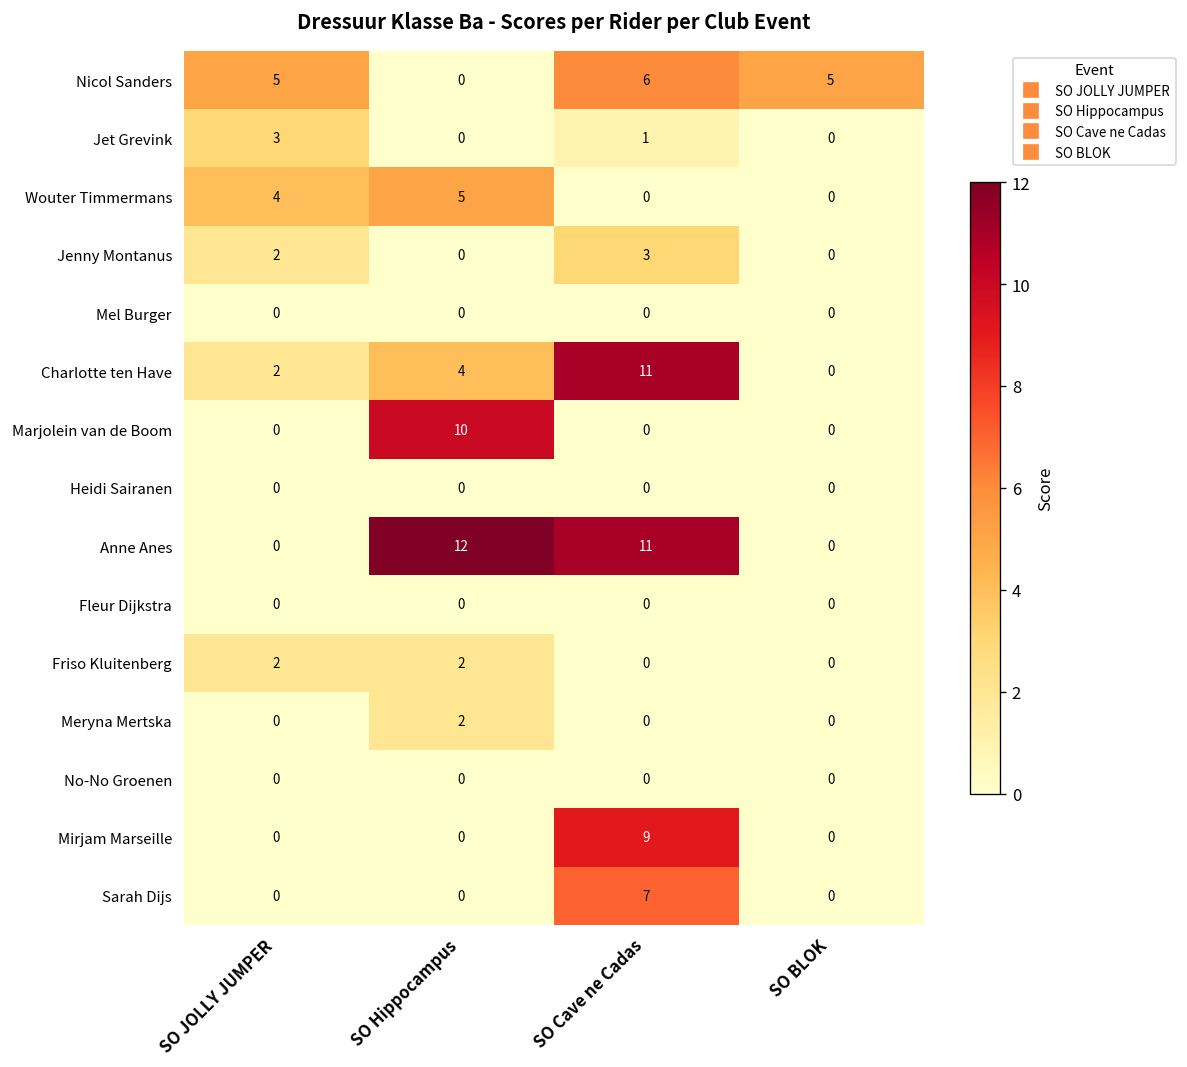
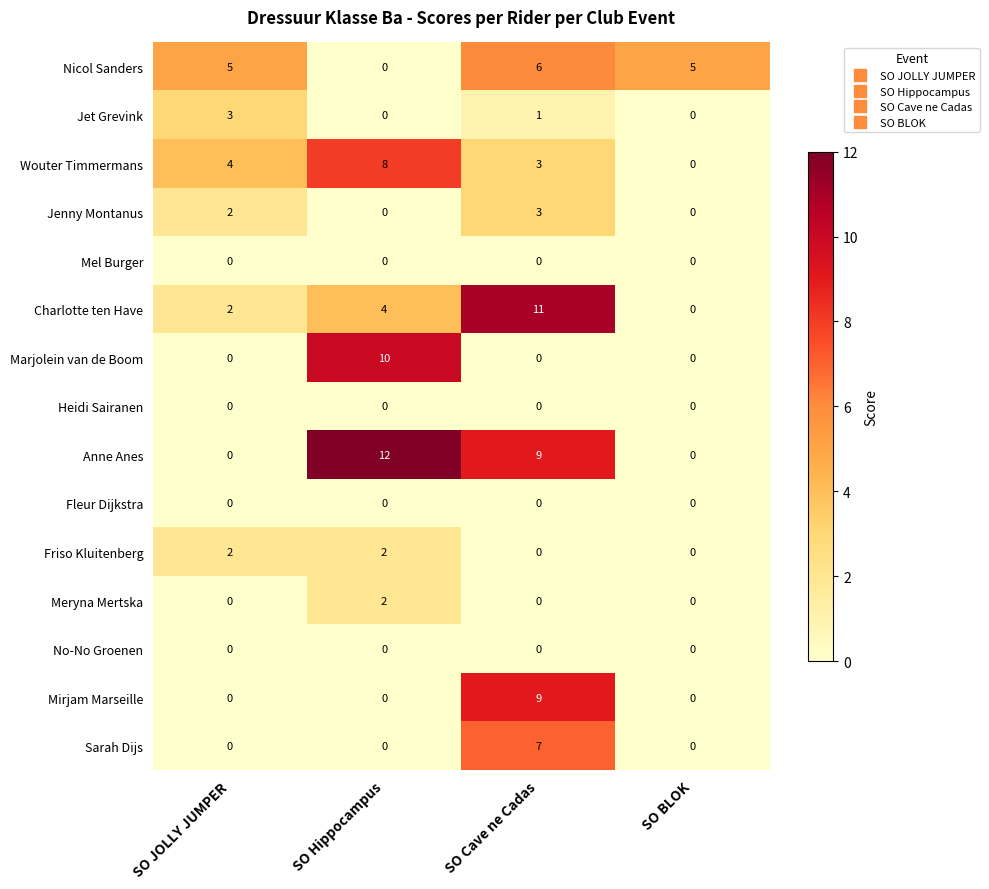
Wouter Timmermans, SO Hippocampus: 5 -> 8
Wouter Timmermans, SO Cave ne Cadas: 0 -> 3
Anne Anes, SO Cave ne Cadas: 11 -> 9
